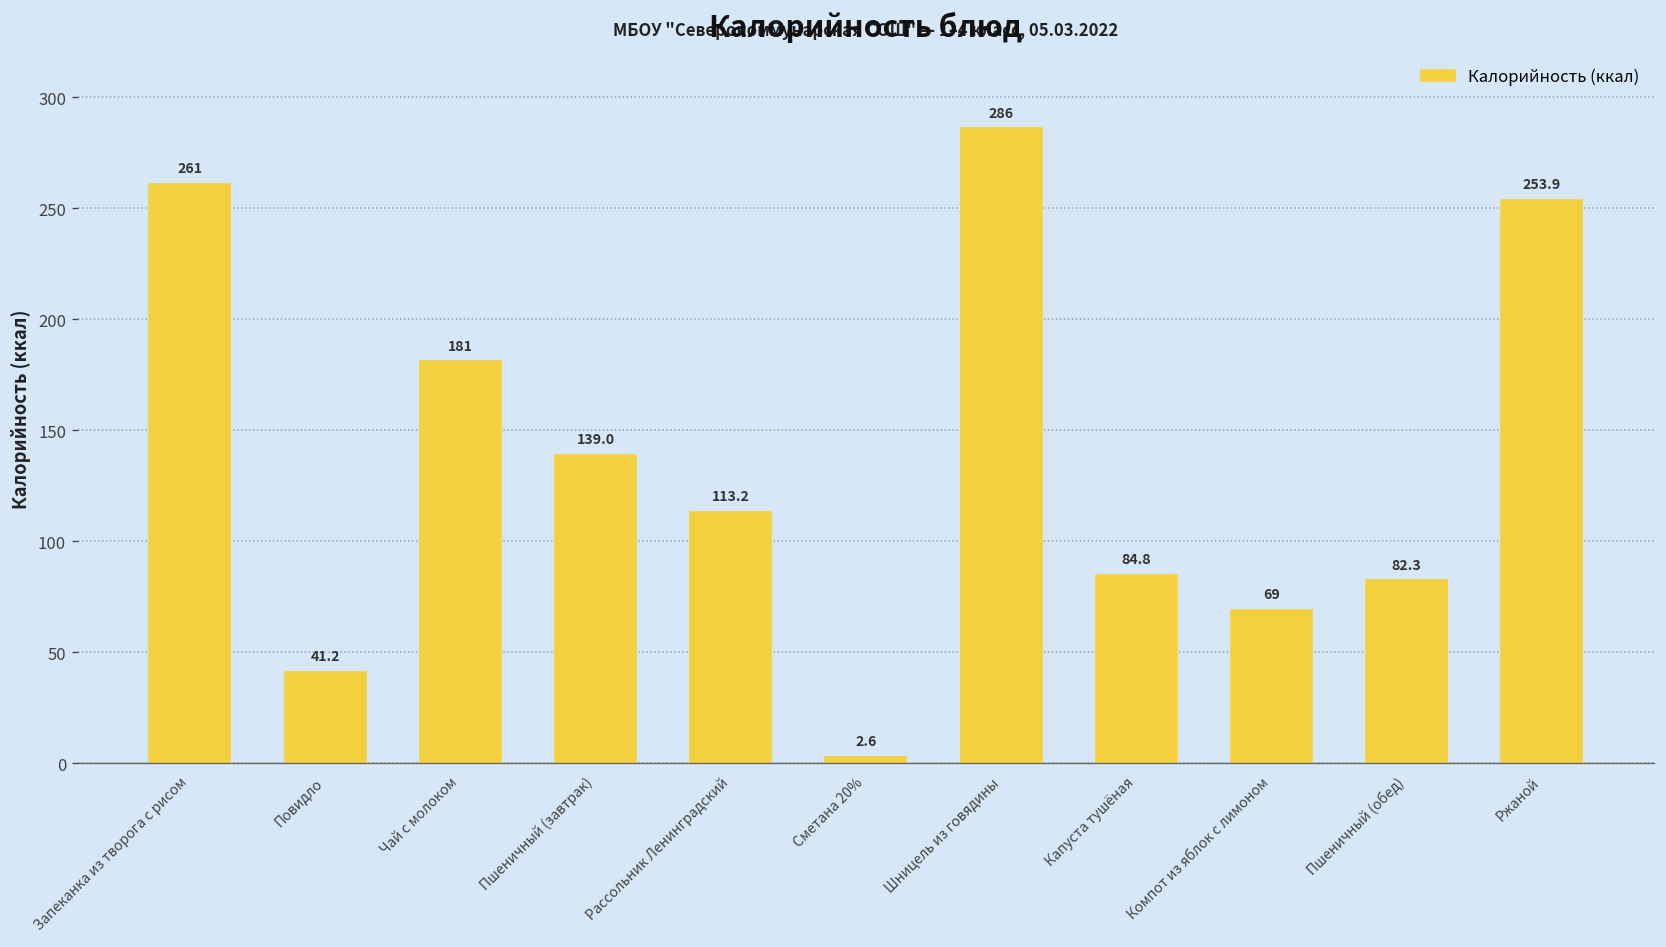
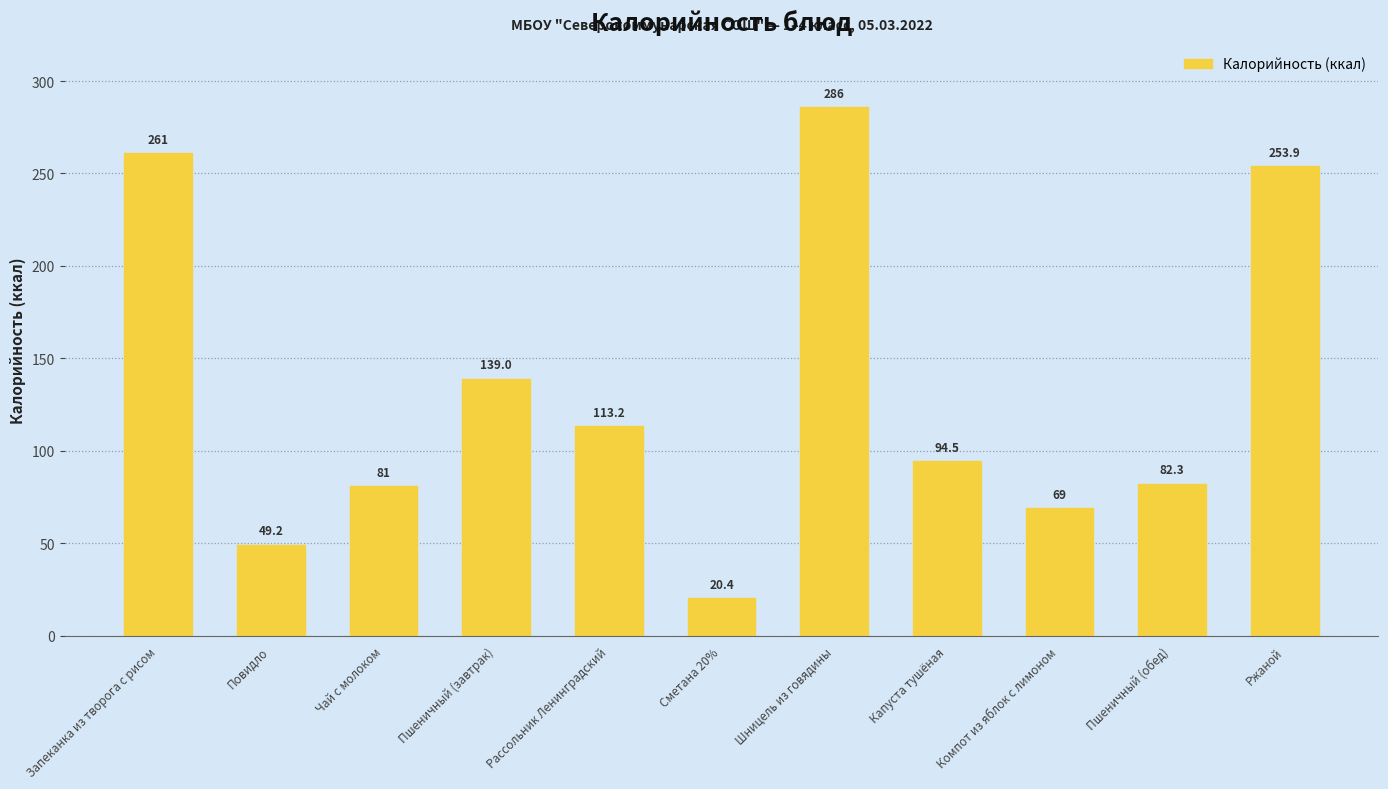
Повидло: 41.2 -> 49.2
Чай с молоком: 181 -> 81
Сметана 20%: 2.6 -> 20.4
Капуста тушёная: 84.8 -> 94.5
